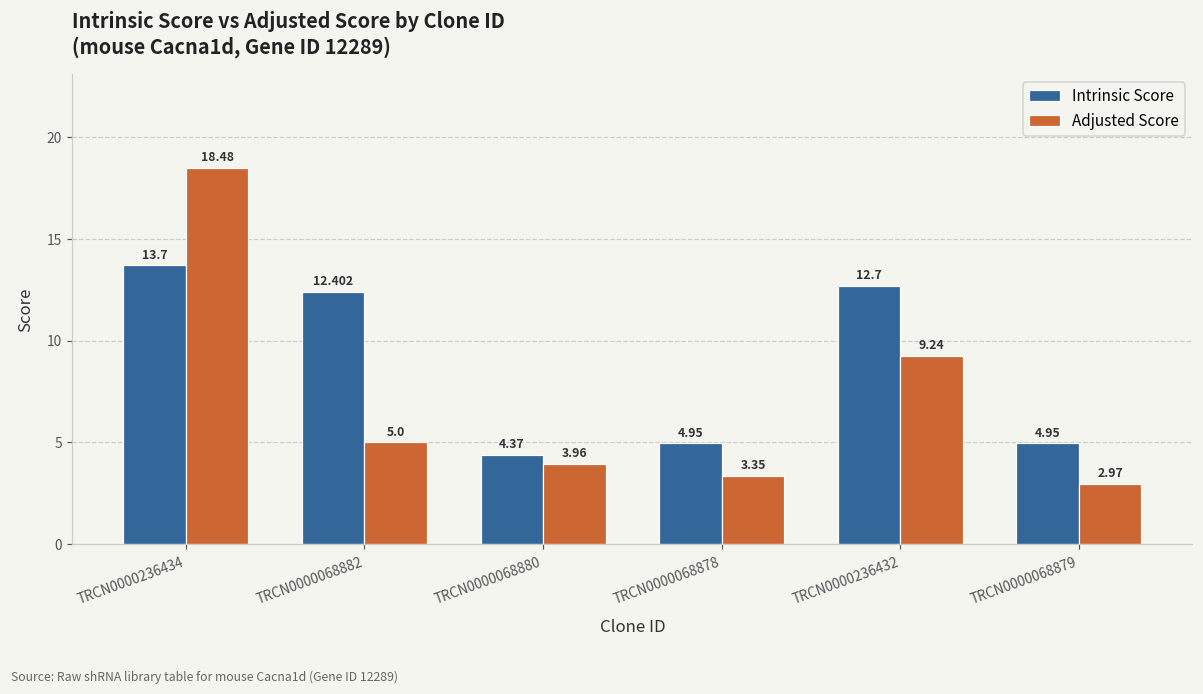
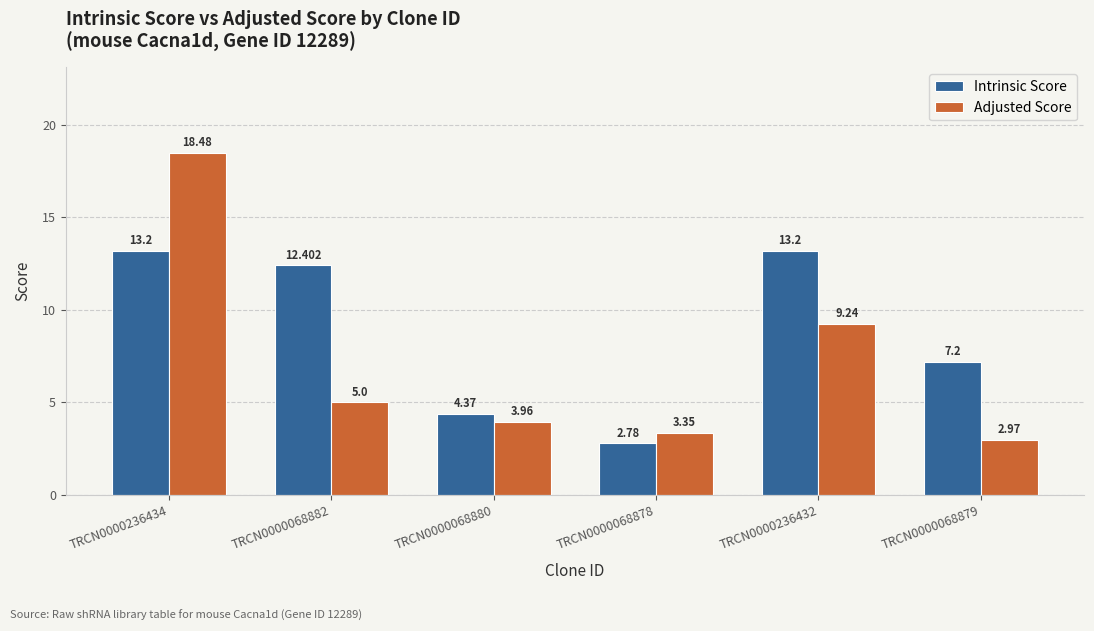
Intrinsic Score, TRCN0000236434: 13.7 -> 13.2
Intrinsic Score, TRCN0000068878: 4.95 -> 2.78
Intrinsic Score, TRCN0000236432: 12.7 -> 13.2
Intrinsic Score, TRCN0000068879: 4.95 -> 7.2
